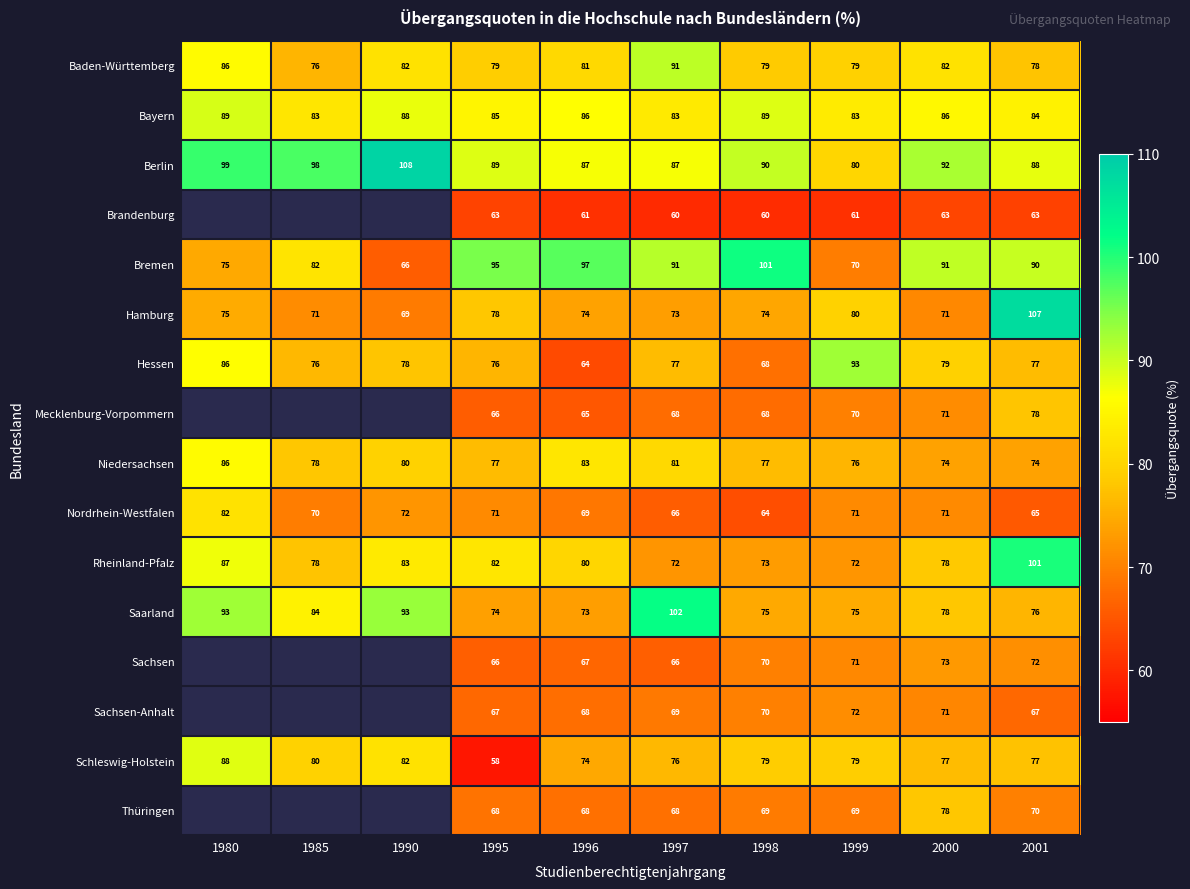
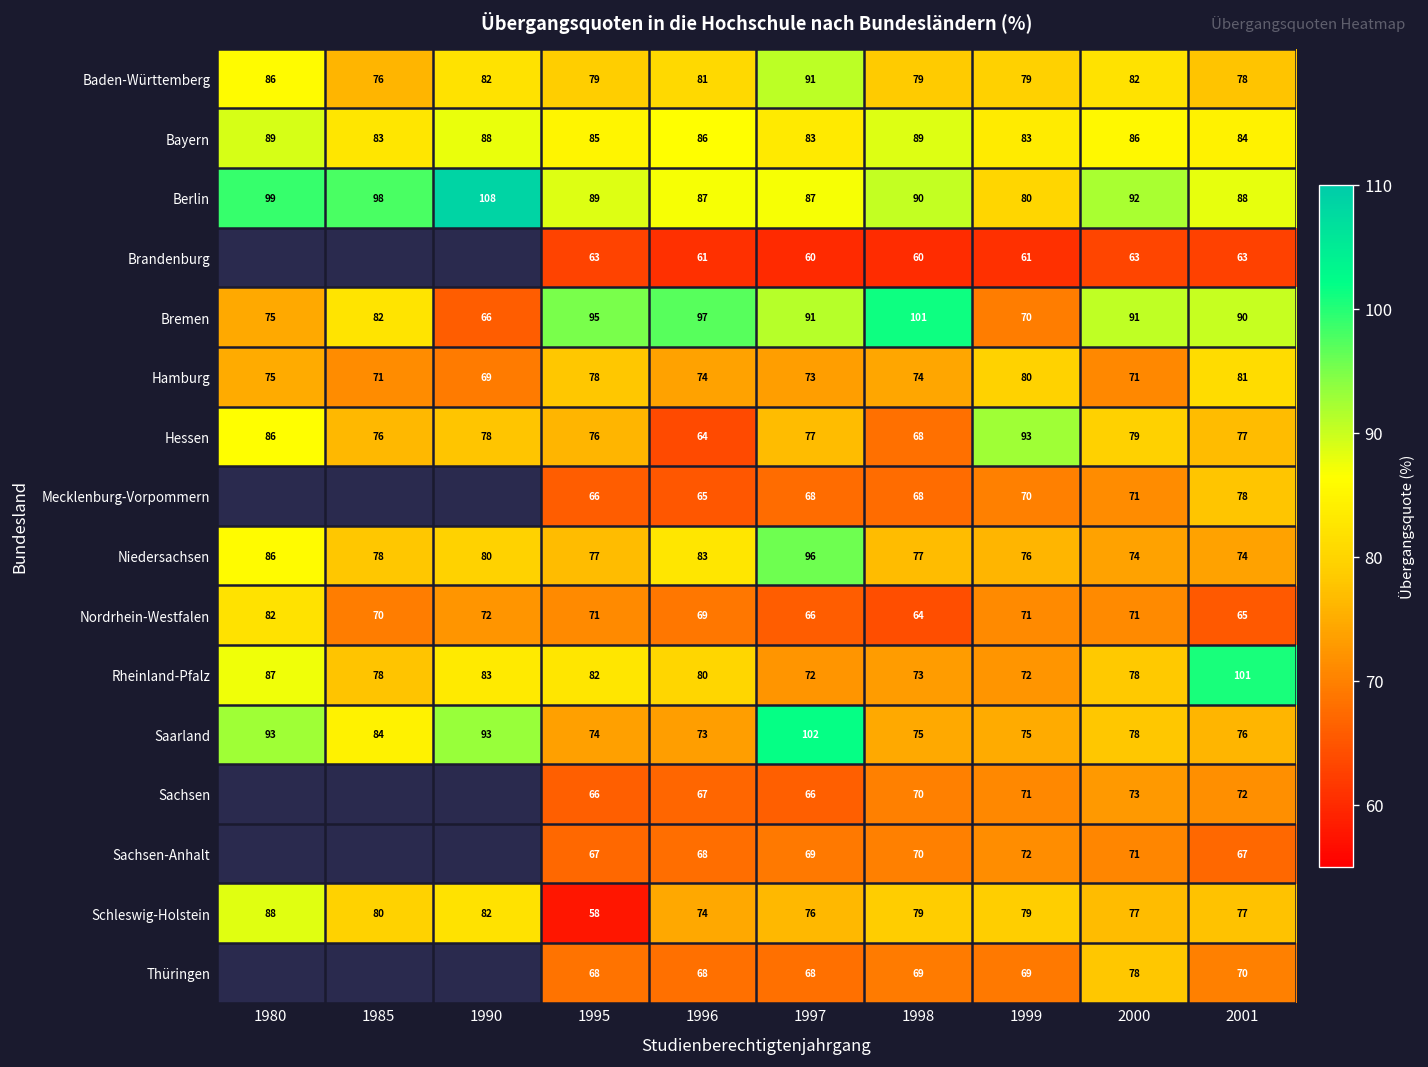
Hamburg, 2001: 107 -> 81
Niedersachsen, 1997: 81 -> 96
